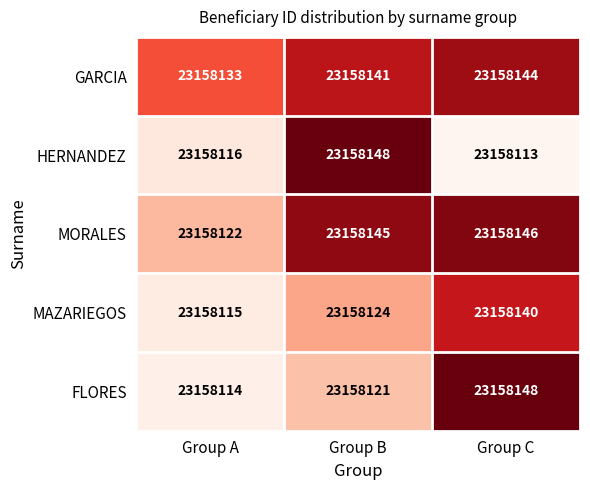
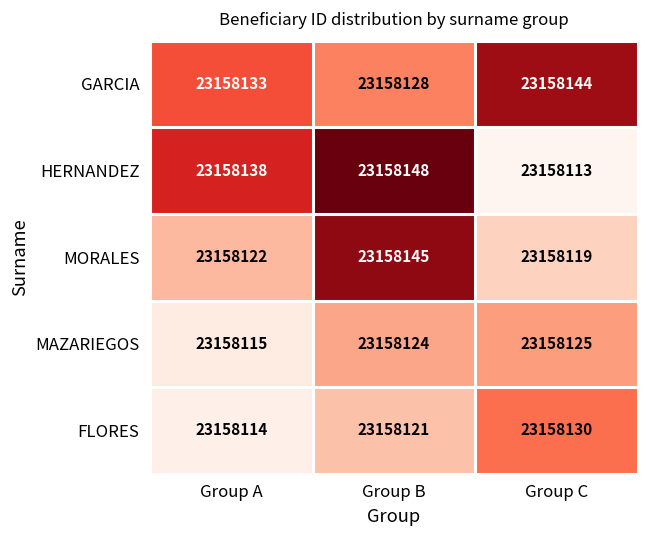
GARCIA, Group B: 23158141 -> 23158128
HERNANDEZ, Group A: 23158116 -> 23158138
MORALES, Group C: 23158146 -> 23158119
MAZARIEGOS, Group C: 23158140 -> 23158125
FLORES, Group C: 23158148 -> 23158130
